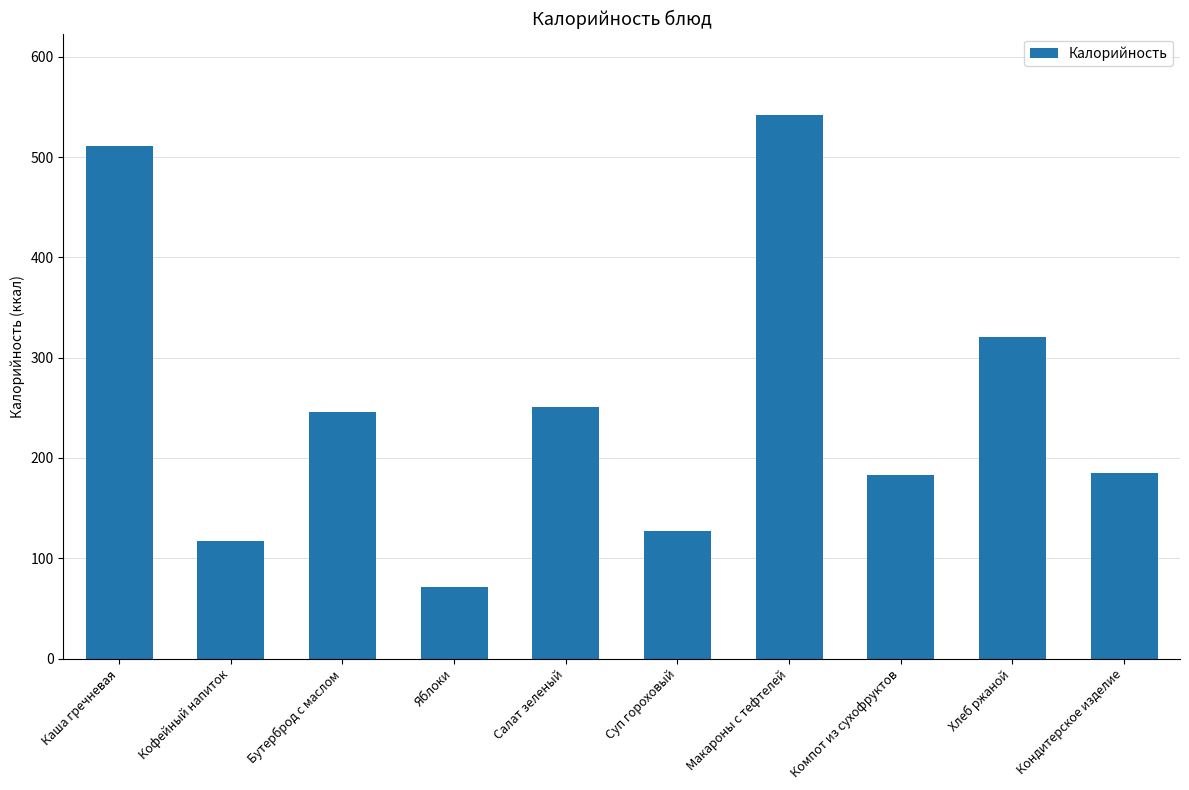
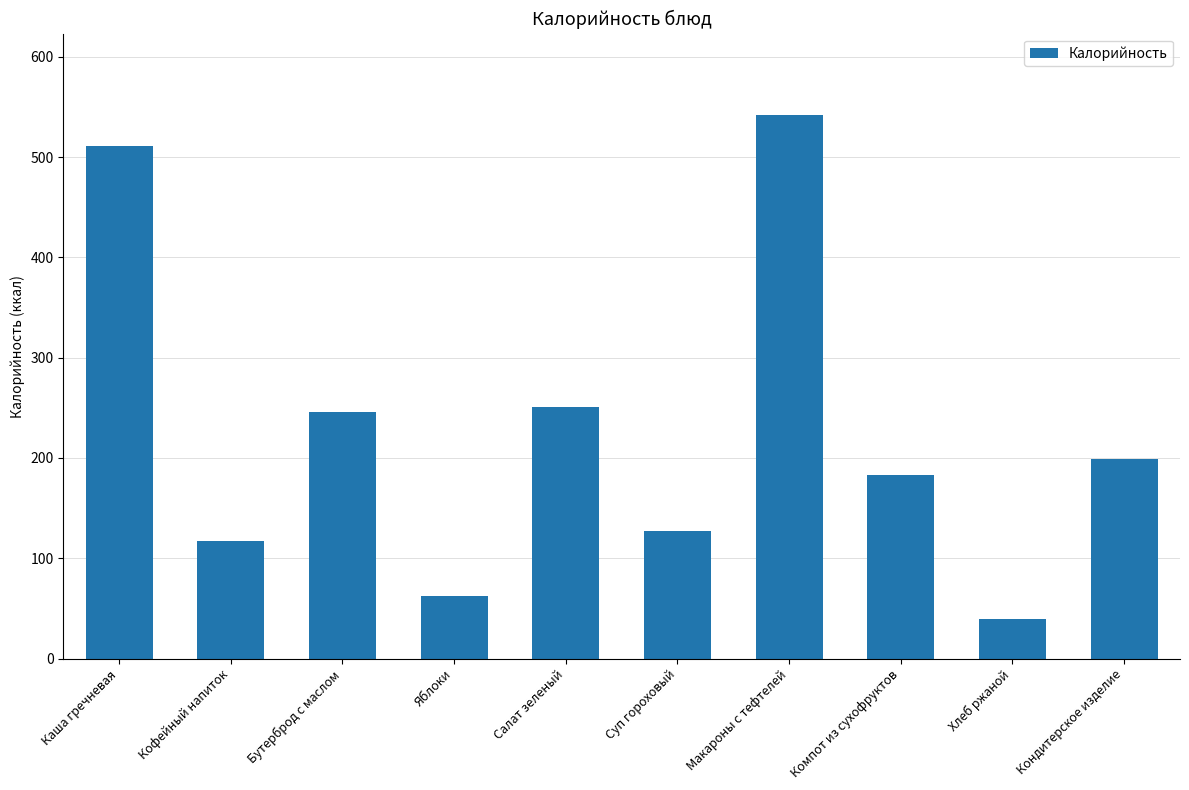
Яблоки: 71 -> 62
Хлеб ржаной: 321 -> 40
Кондитерское изделие: 185 -> 199
